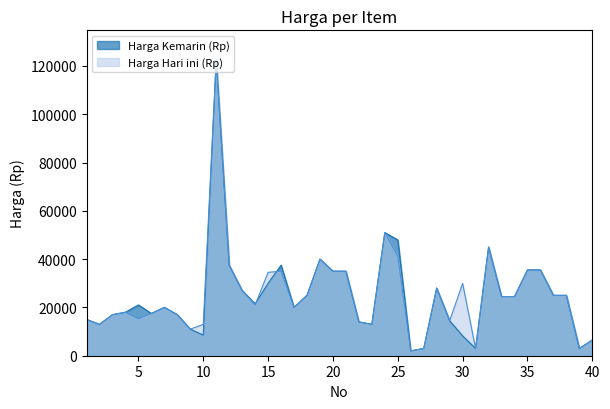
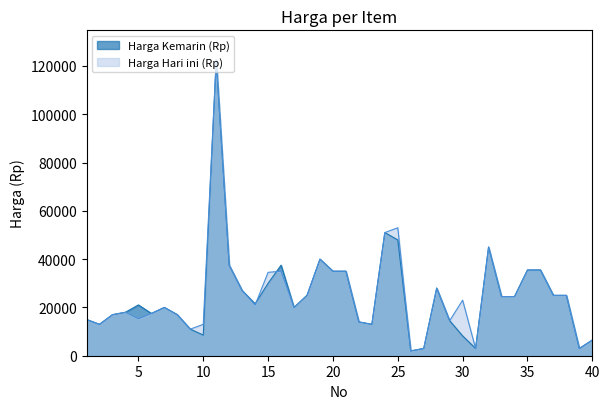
Harga Hari ini (Rp), 25: 41000 -> 53000
Harga Hari ini (Rp), 30: 30000 -> 23000
